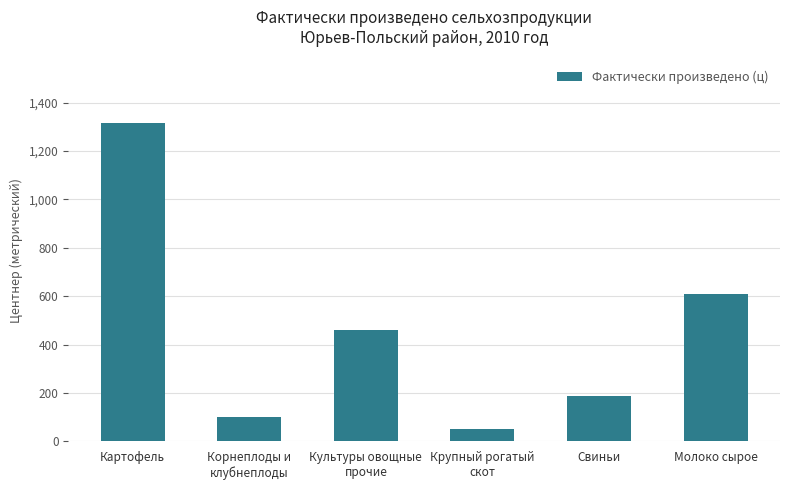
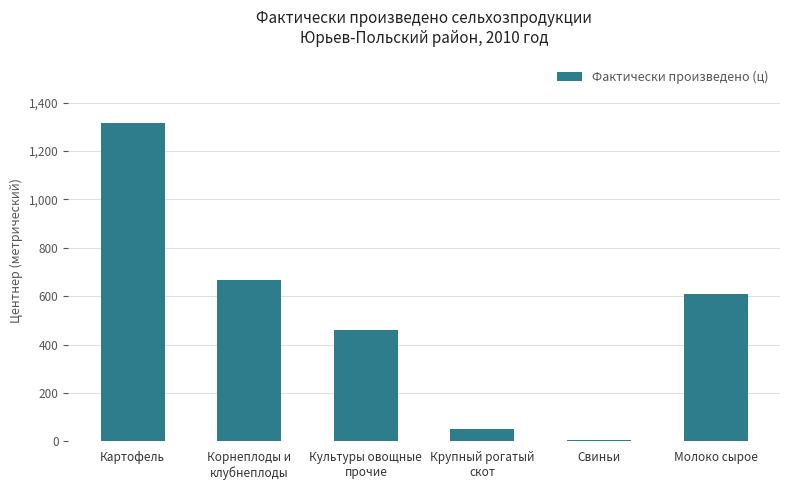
Корнеплоды и клубнеплоды: 100 -> 670
Свиньи: 190 -> 10
